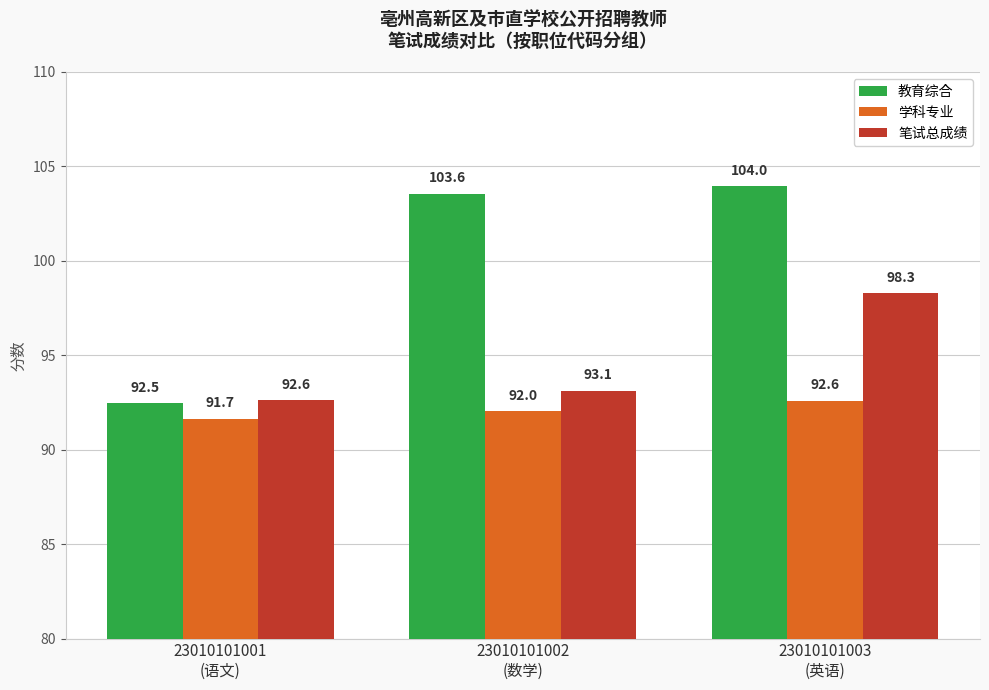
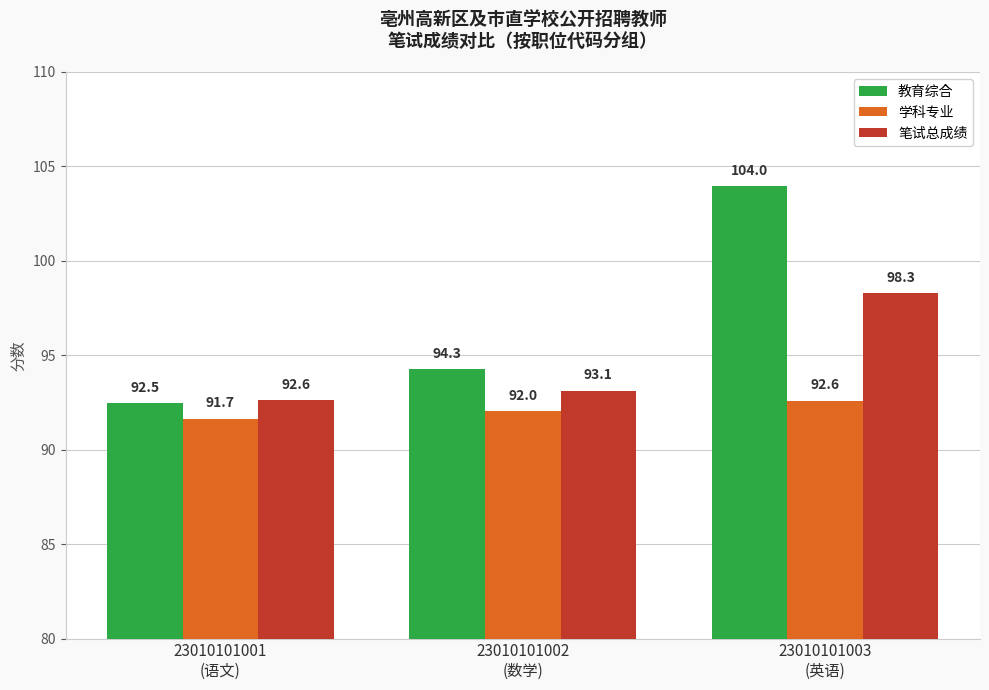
教育综合, 23010101002 (数学): 103.6 -> 94.3
